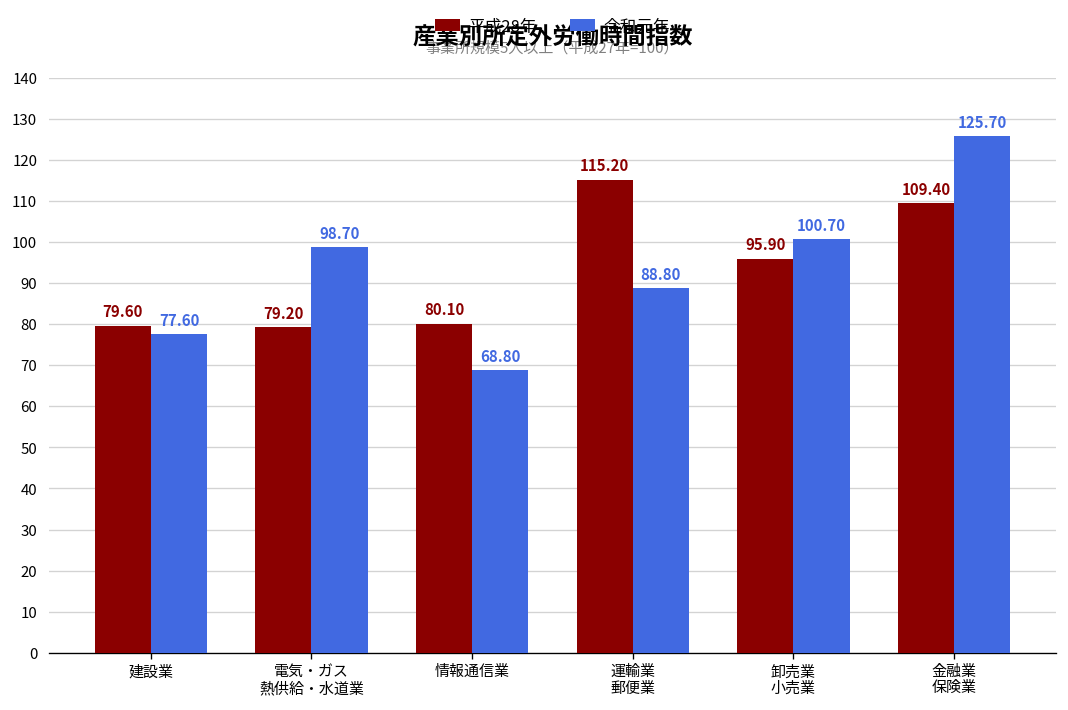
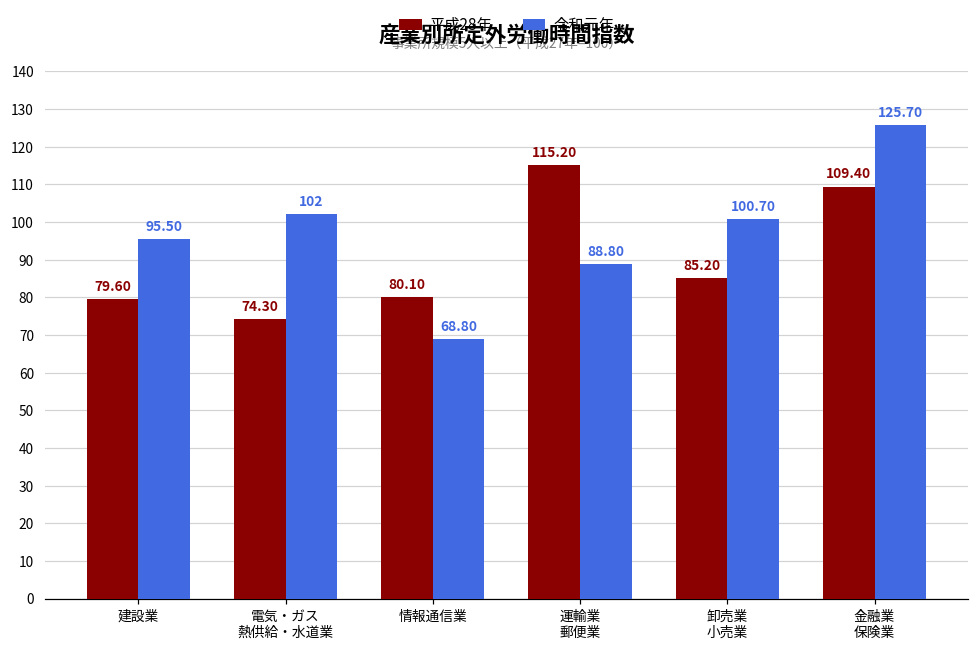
令和元年, 建設業: 77.60 -> 95.50
平成28年, 電気・ガス 熱供給・水道業: 79.20 -> 74.30
令和元年, 電気・ガス 熱供給・水道業: 98.70 -> 102
平成28年, 卸売業 小売業: 95.90 -> 85.20
